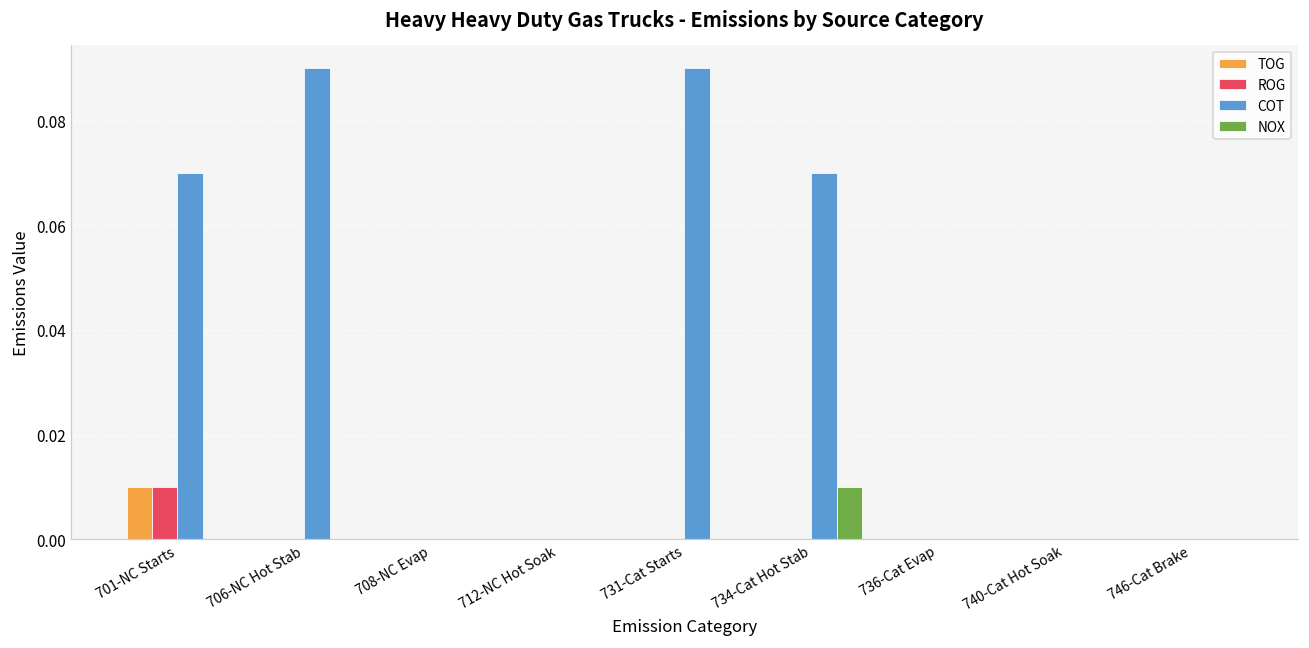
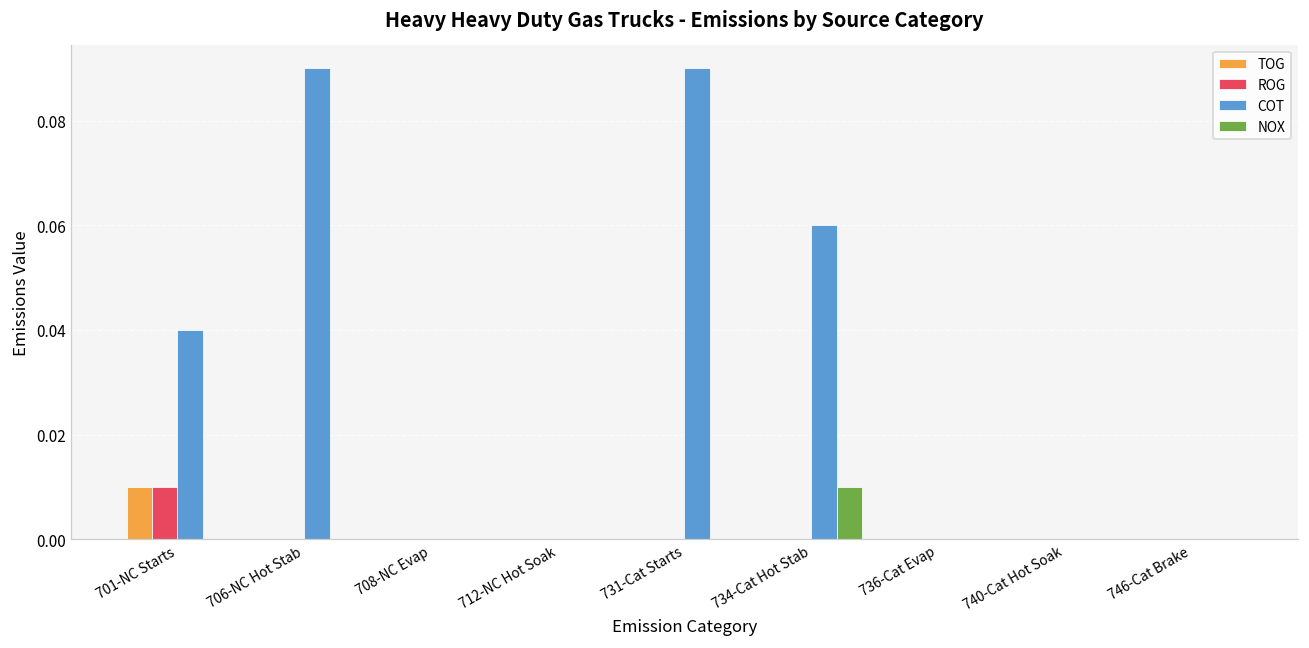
COT, 701-NC Starts: 0.07 -> 0.04
COT, 734-Cat Hot Stab: 0.07 -> 0.06
